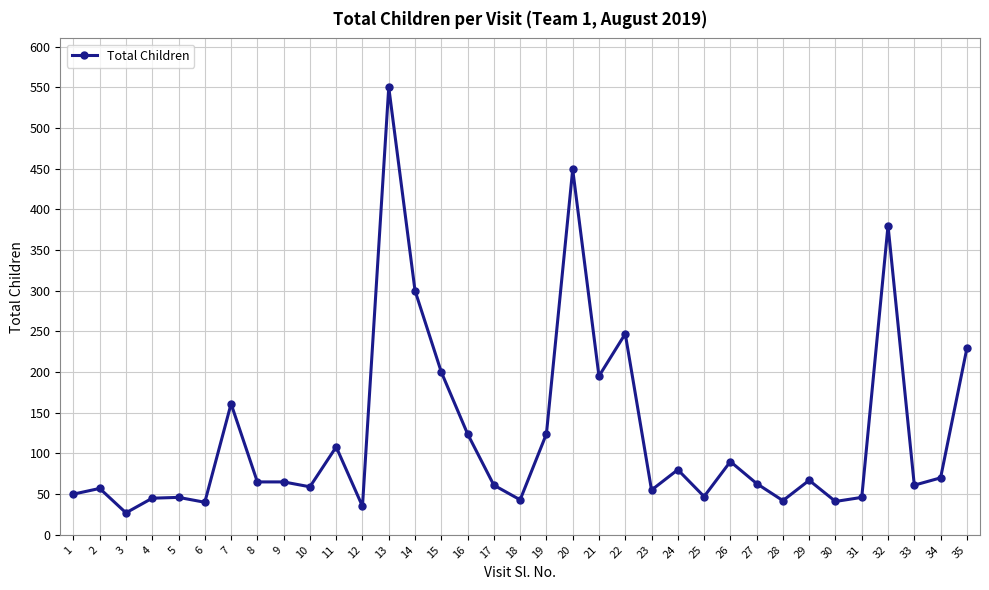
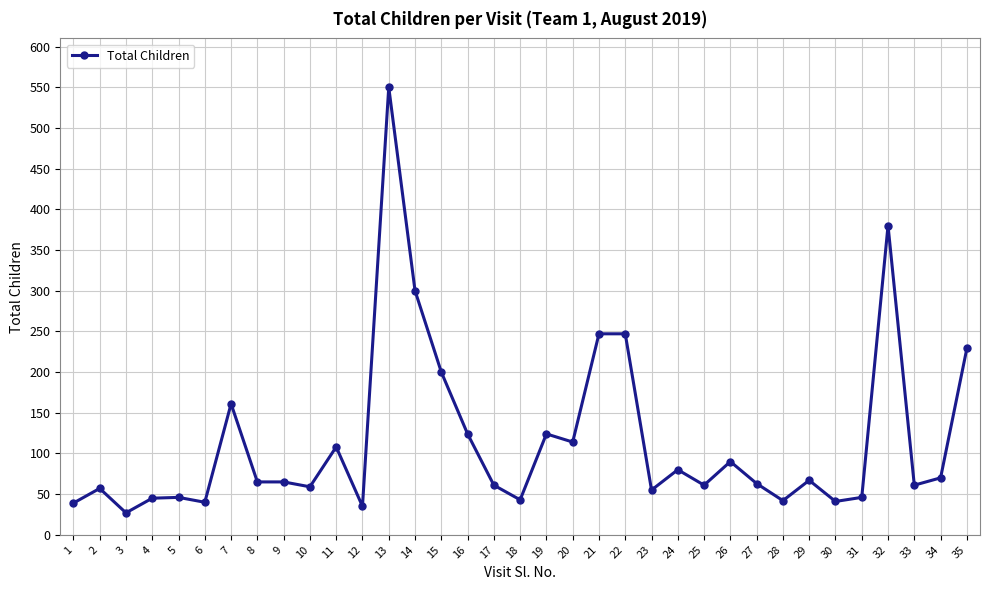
1: 50 -> 40
20: 450 -> 110
21: 200 -> 250
25: 50 -> 60
